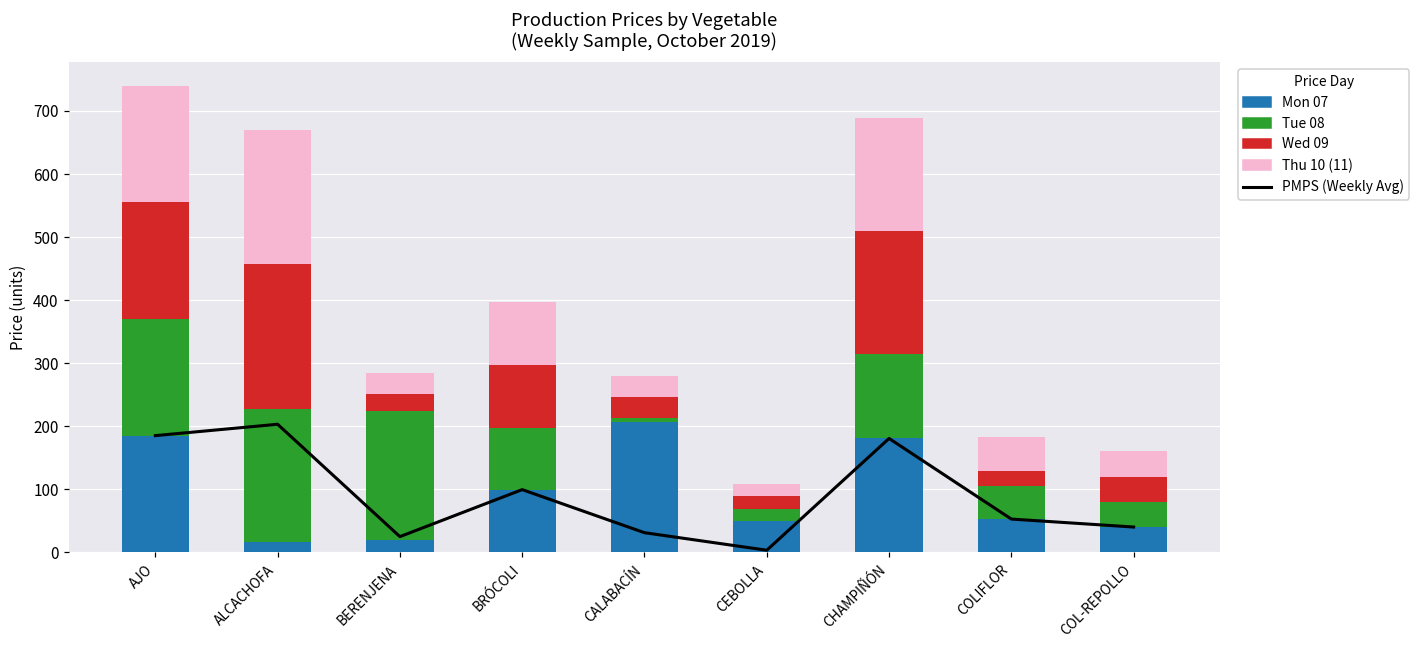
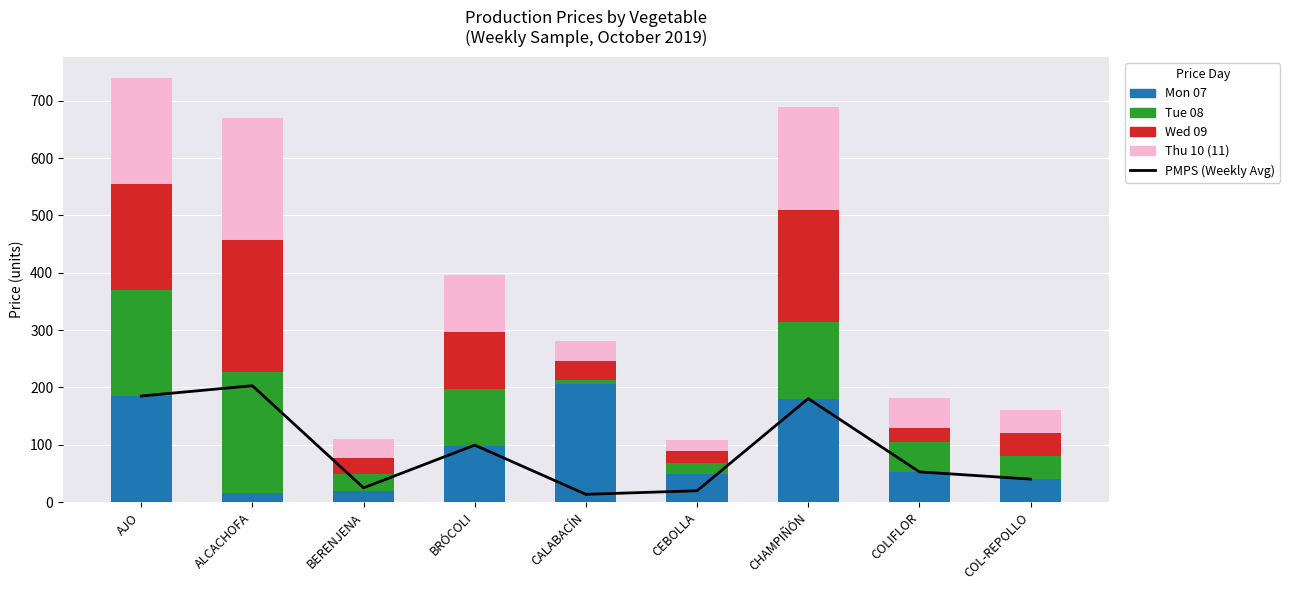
Tue 08, BERENJENA: 200 -> 30
PMPS (Weekly Avg), CALABACÍN: 30 -> 10
PMPS (Weekly Avg), CEBOLLA: 0 -> 20
